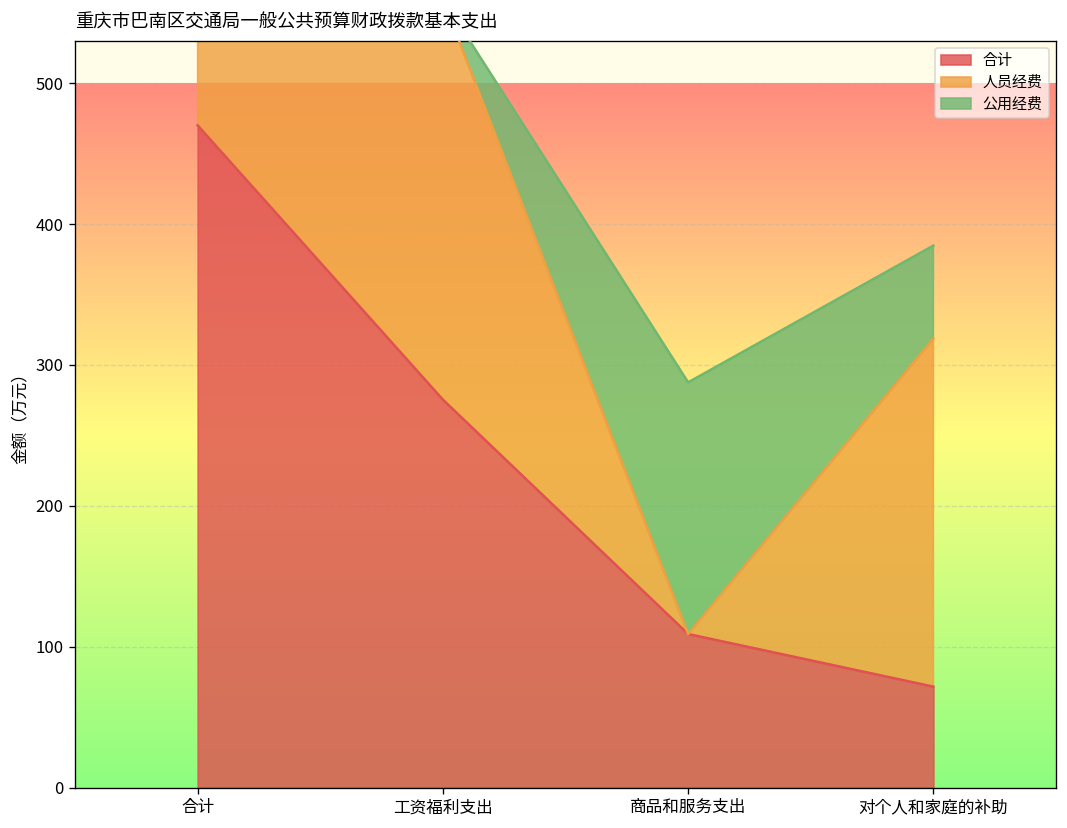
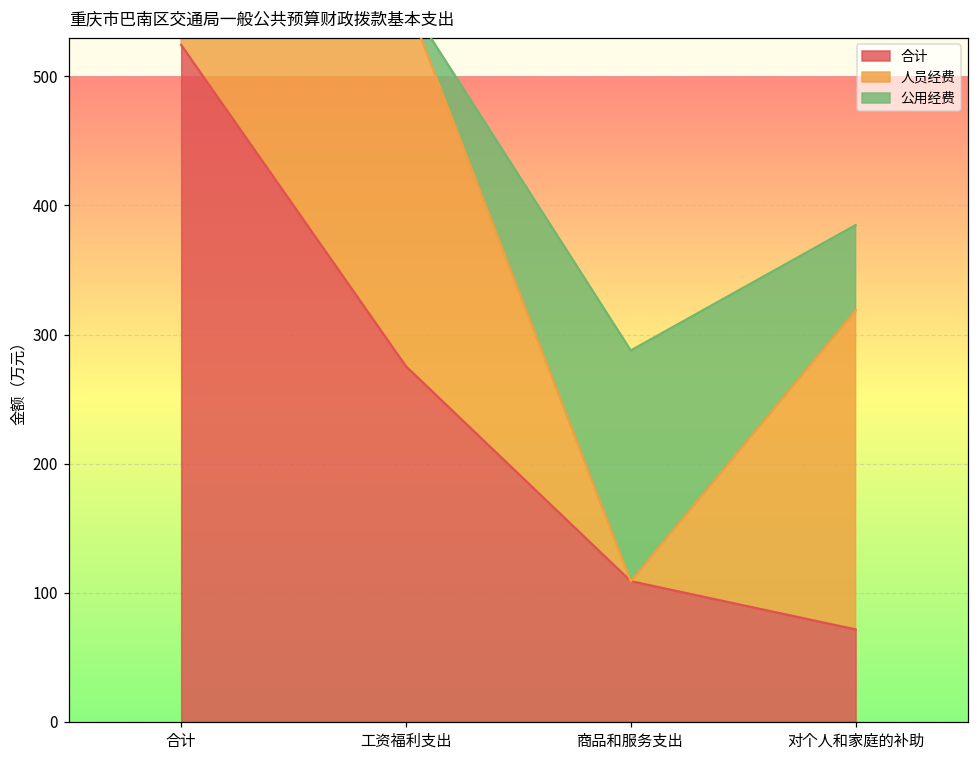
合计, 合计: 470 -> 524
